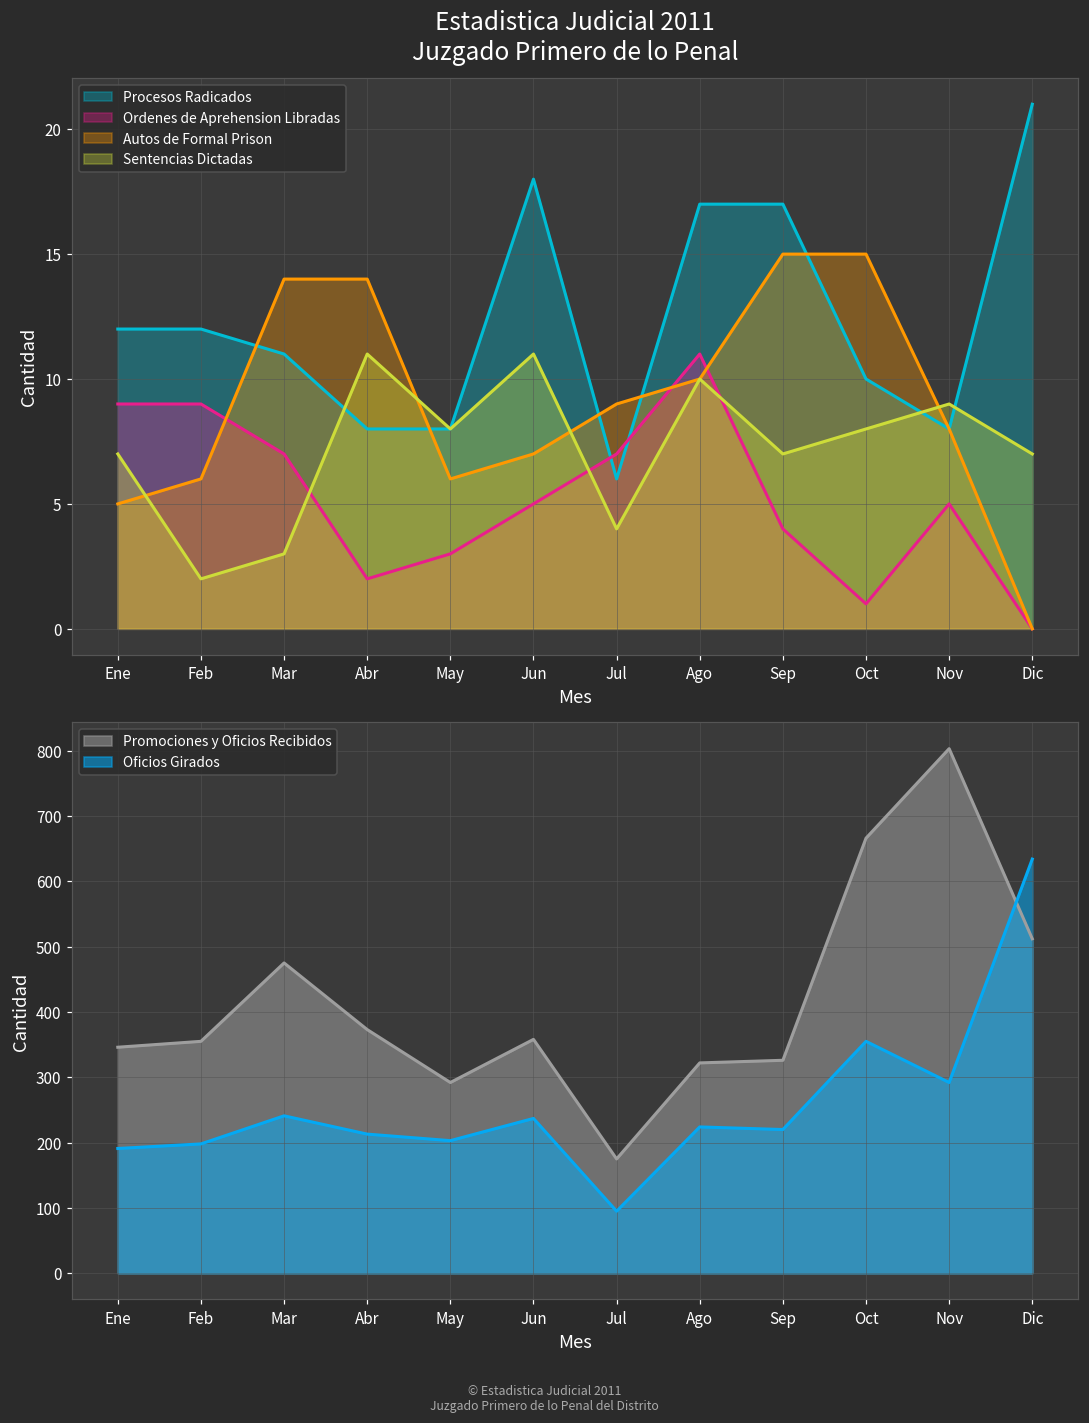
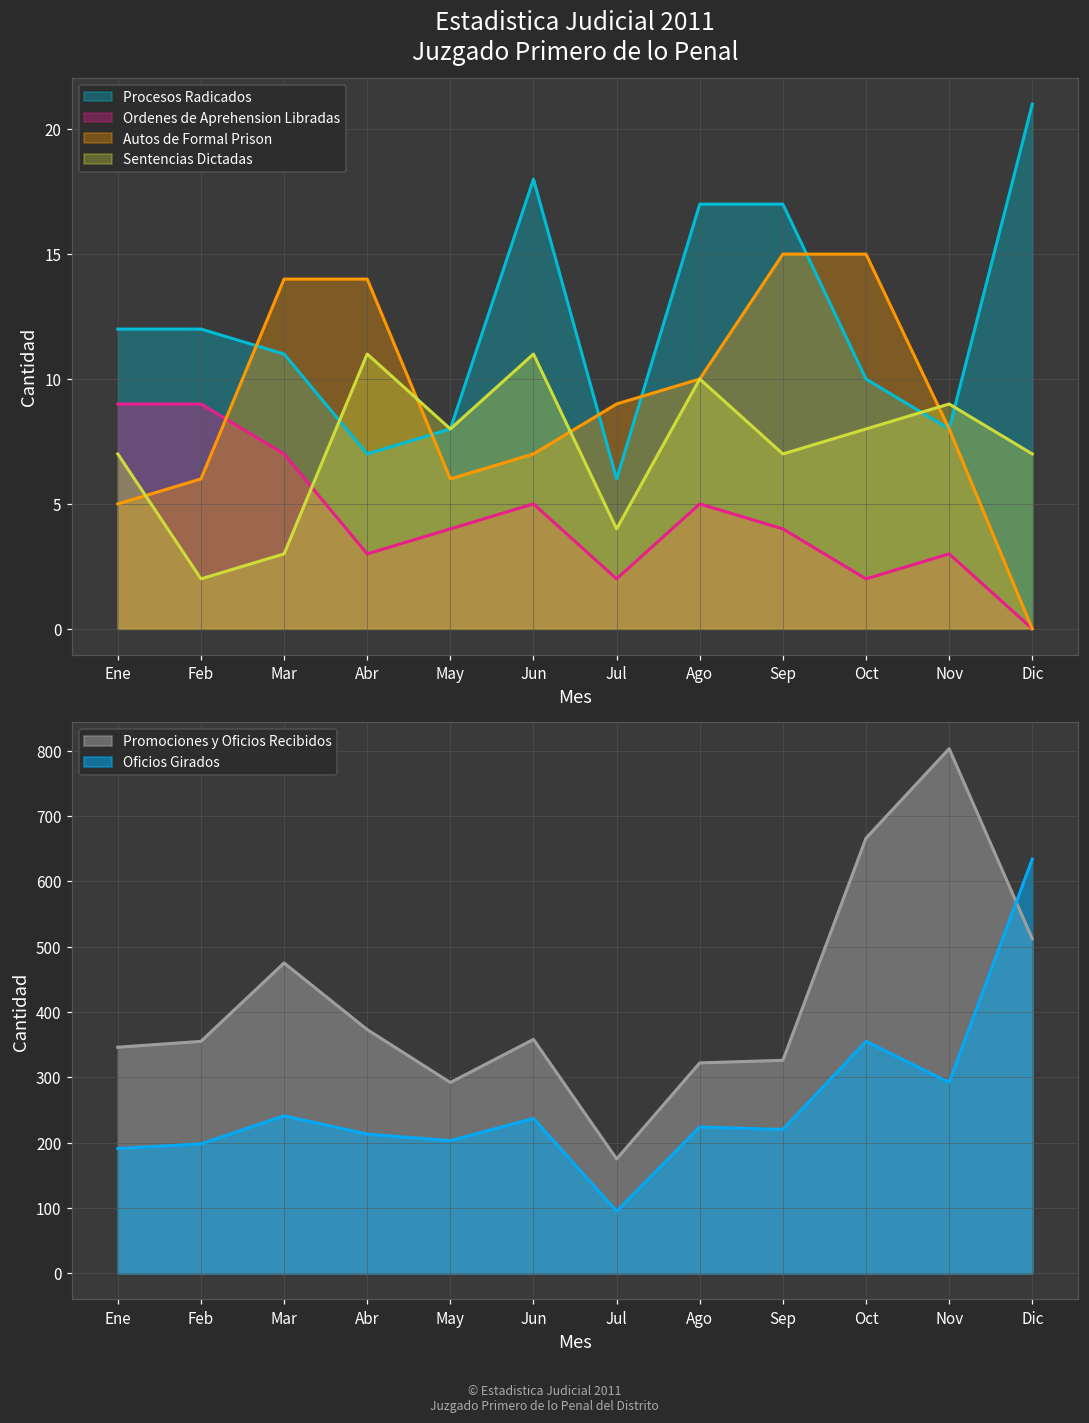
Estadistica Judicial 2011 Juzgado Primero de lo Penal, Procesos Radicados, Abr: 8 -> 7
Estadistica Judicial 2011 Juzgado Primero de lo Penal, Ordenes de Aprehension Libradas, Abr: 2 -> 3
Estadistica Judicial 2011 Juzgado Primero de lo Penal, Ordenes de Aprehension Libradas, May: 3 -> 4
Estadistica Judicial 2011 Juzgado Primero de lo Penal, Ordenes de Aprehension Libradas, Jul: 7 -> 2
Estadistica Judicial 2011 Juzgado Primero de lo Penal, Ordenes de Aprehension Libradas, Ago: 11 -> 5
Estadistica Judicial 2011 Juzgado Primero de lo Penal, Ordenes de Aprehension Libradas, Oct: 1 -> 2
Estadistica Judicial 2011 Juzgado Primero de lo Penal, Ordenes de Aprehension Libradas, Nov: 5 -> 3
